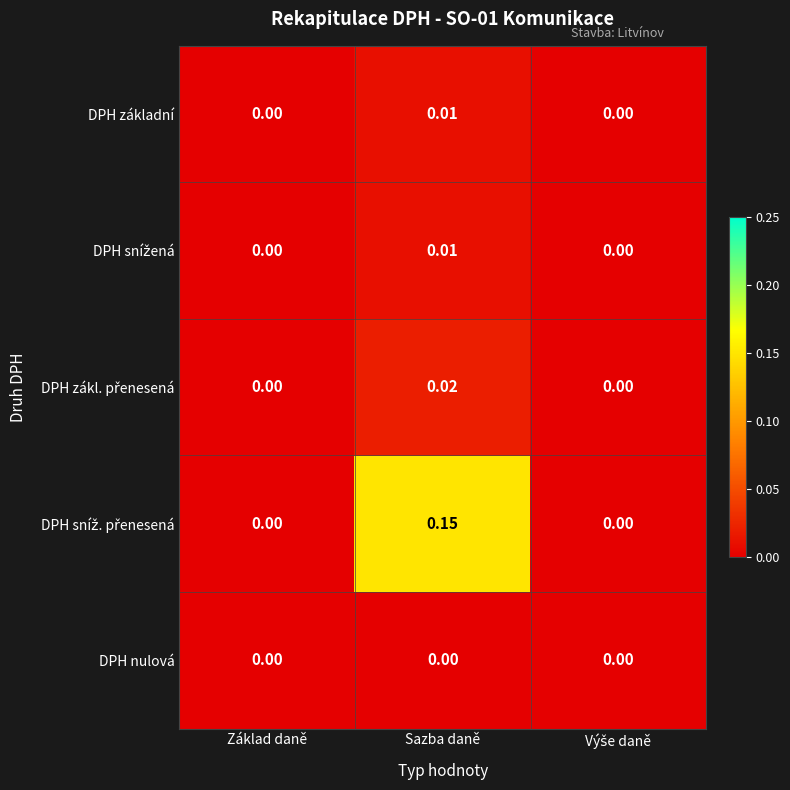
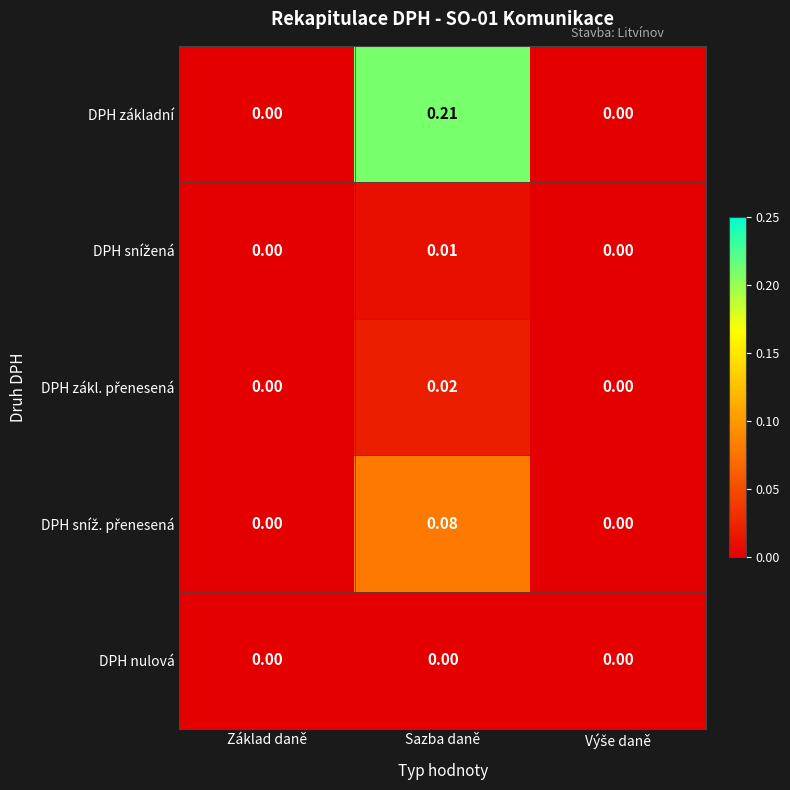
DPH základní, Sazba daně: 0.01 -> 0.21
DPH sníž. přenesená, Sazba daně: 0.15 -> 0.08
